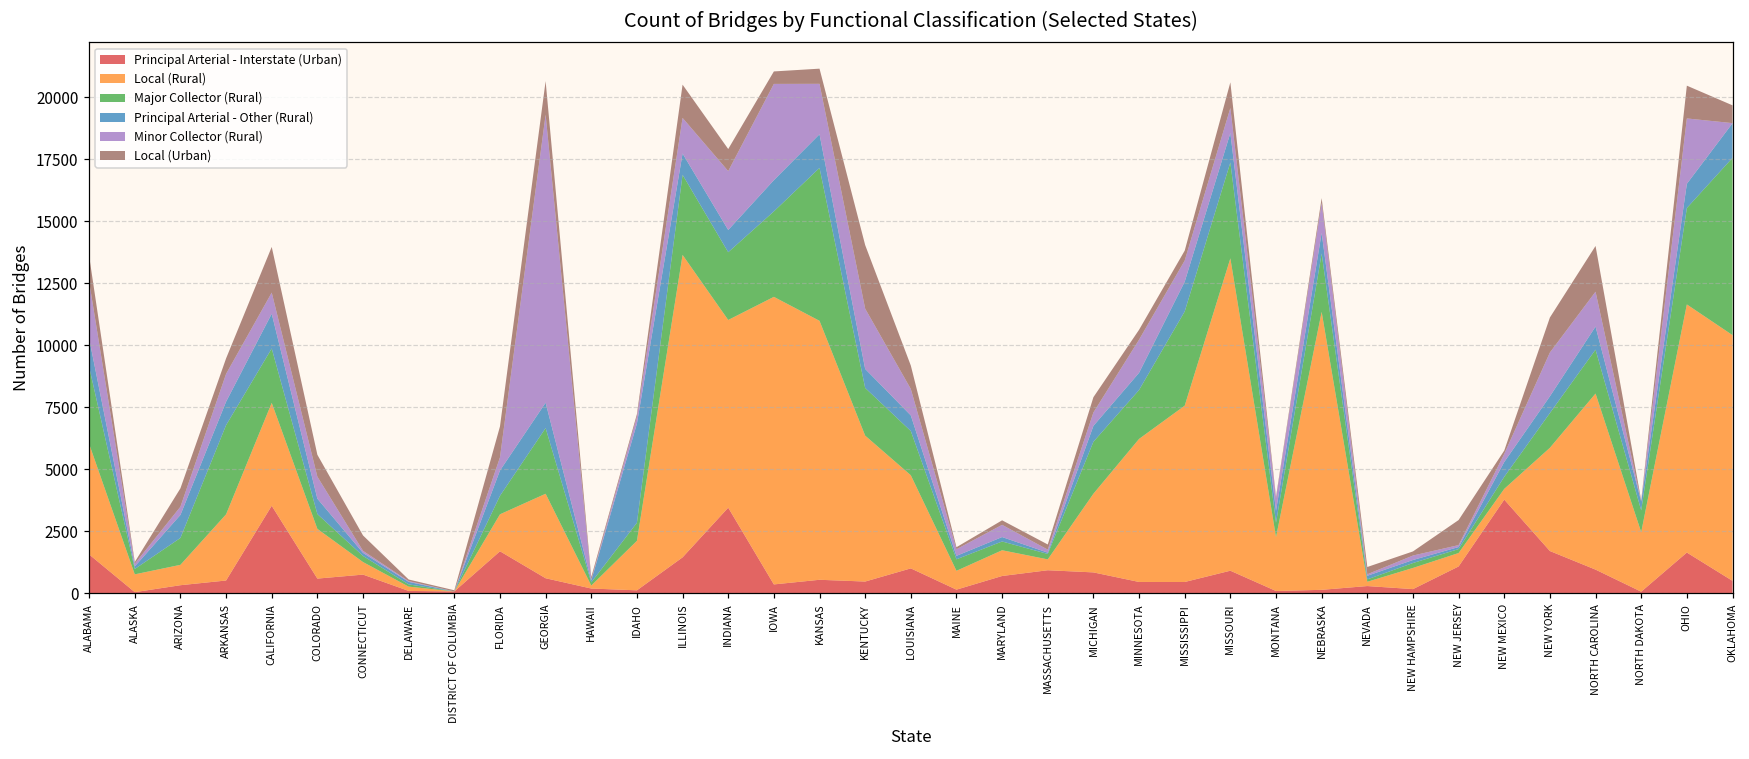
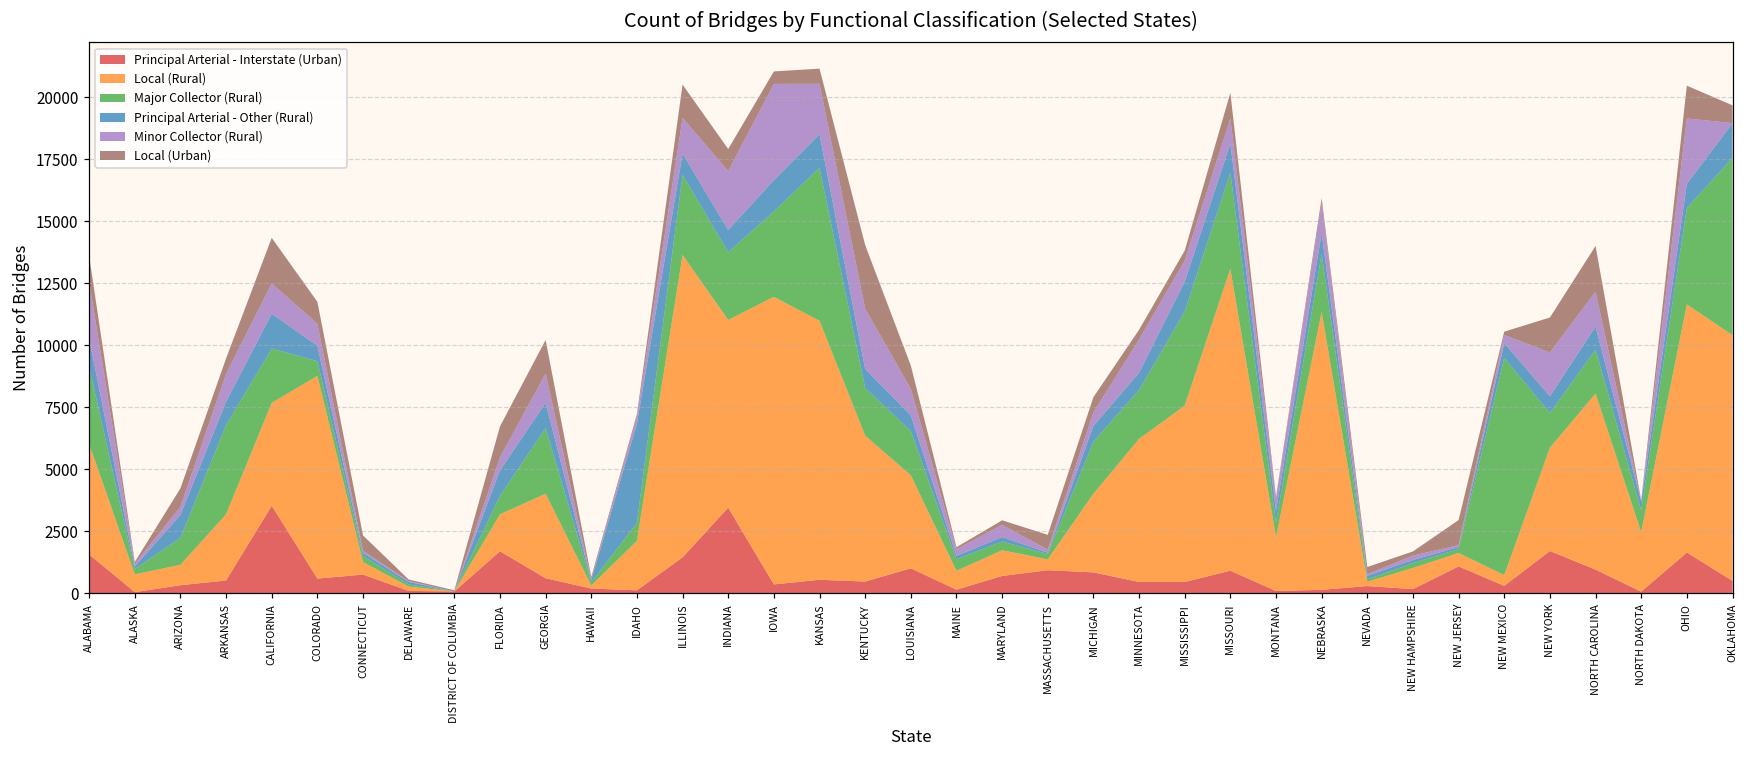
Minor Collector (Rural), CALIFORNIA: 900 -> 1200
Local (Rural), COLORADO: 2000 -> 8200
Minor Collector (Rural), GEORGIA: 11600 -> 1200
Local (Urban), MASSACHUSETTS: 200 -> 600
Local (Rural), MISSOURI: 12600 -> 12200
Principal Arterial - Interstate (Urban), NEW MEXICO: 3800 -> 300
Major Collector (Rural), NEW MEXICO: 500 -> 8800
